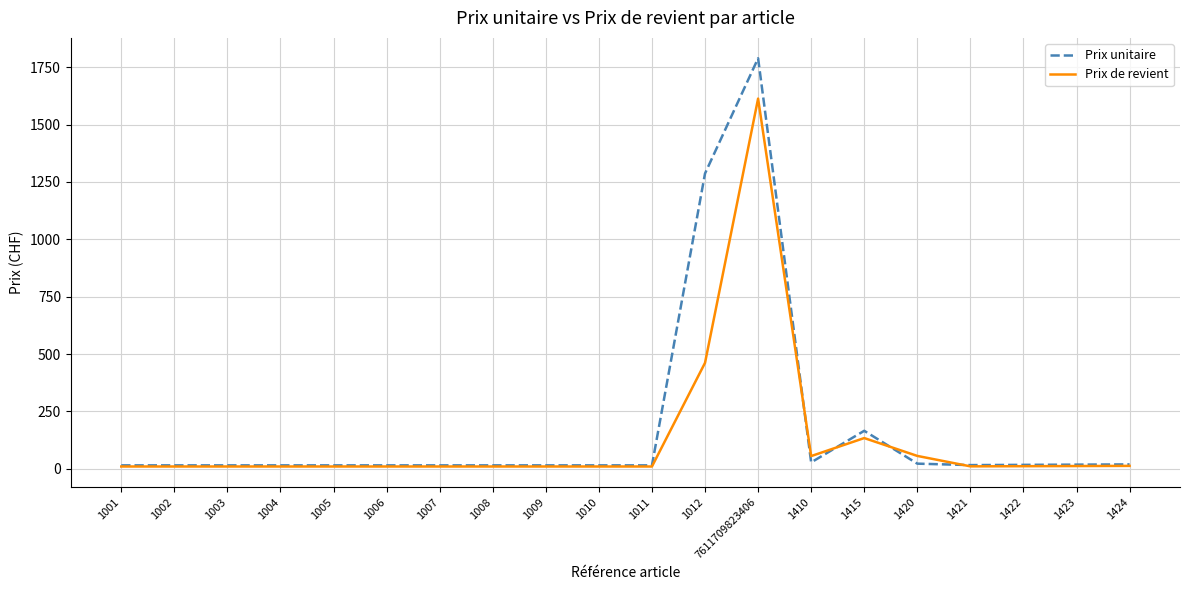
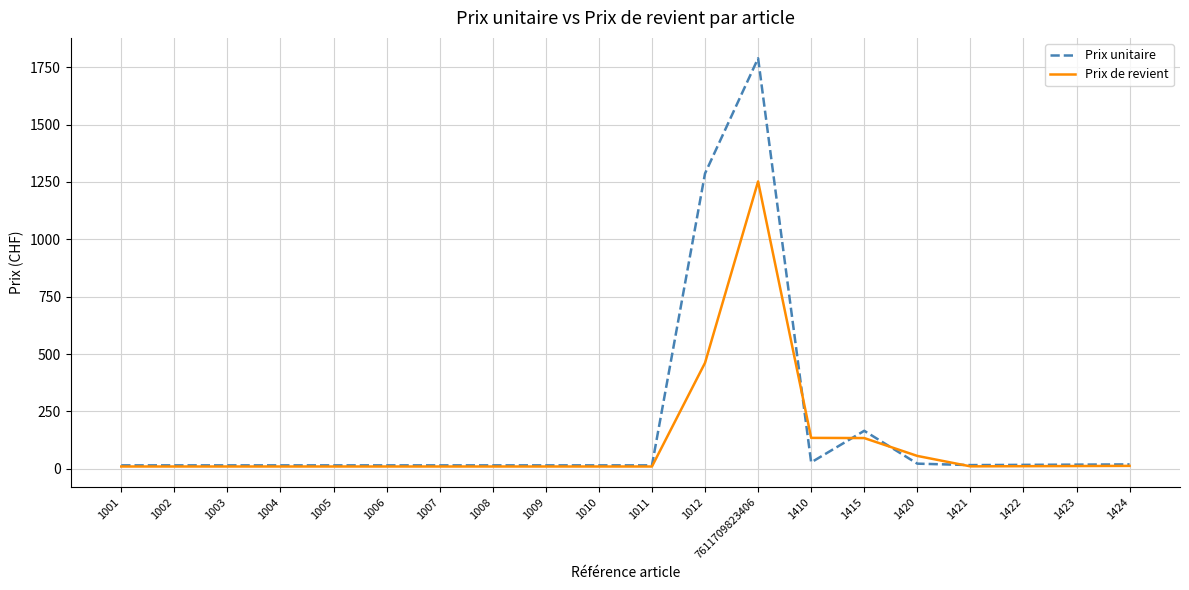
Prix de revient, 7611709823406: 1610 -> 1250
Prix de revient, 1410: 60 -> 130
